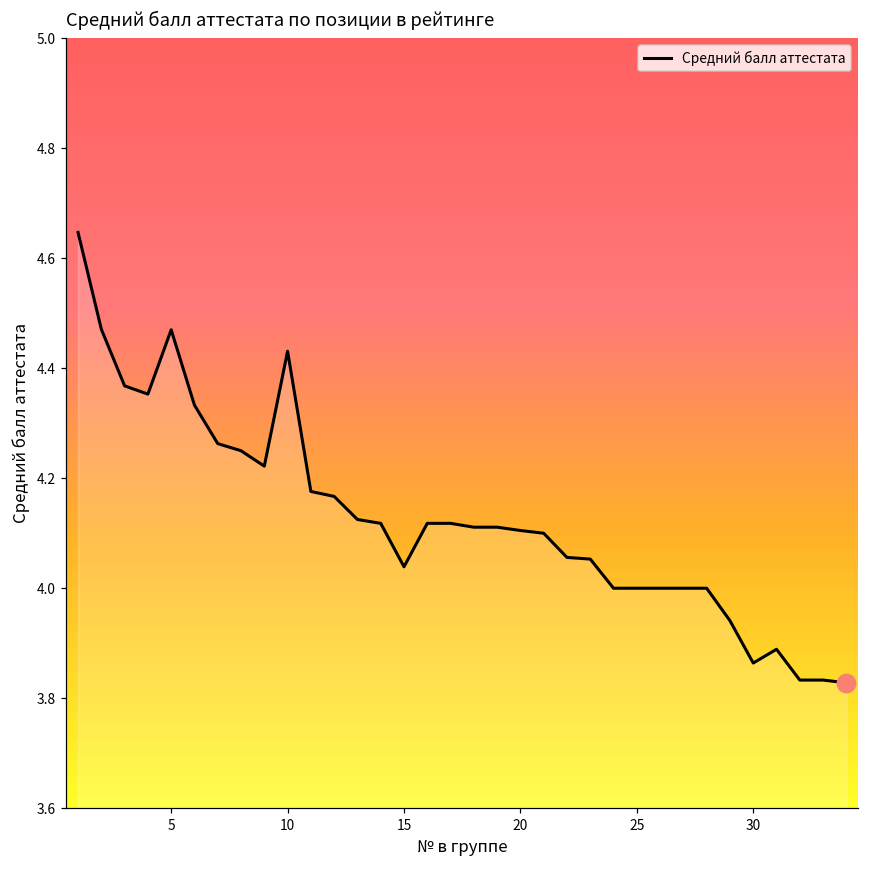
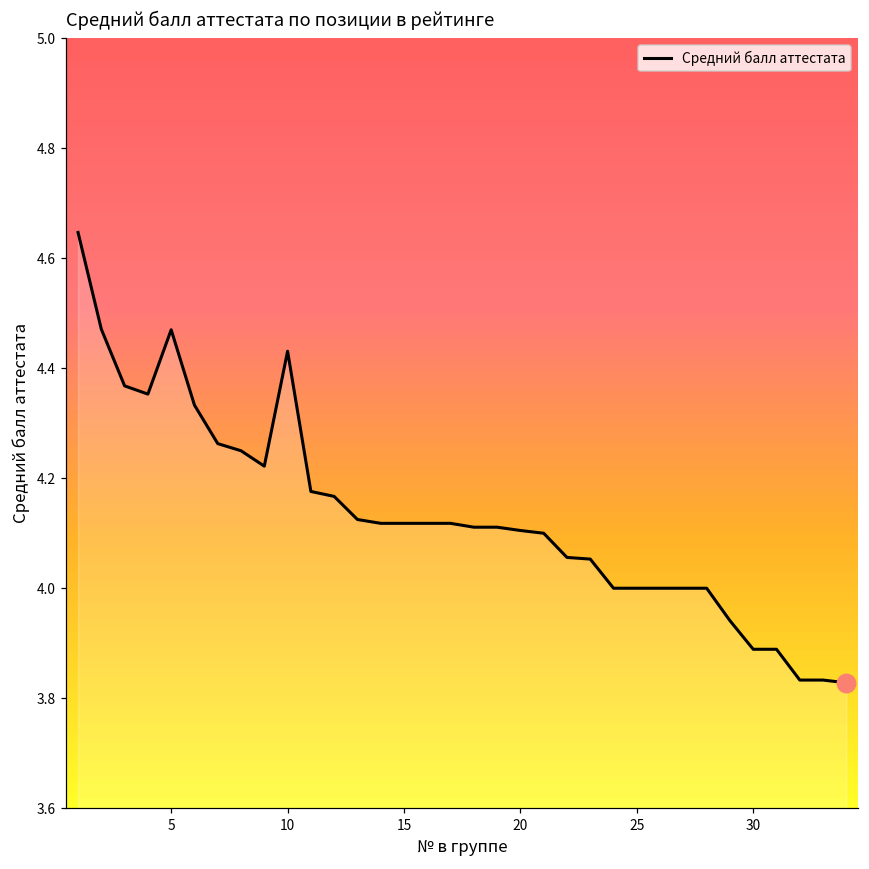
Средний балл аттестата, 15: 4.04 -> 4.12
Средний балл аттестата, 30: 3.86 -> 3.89
